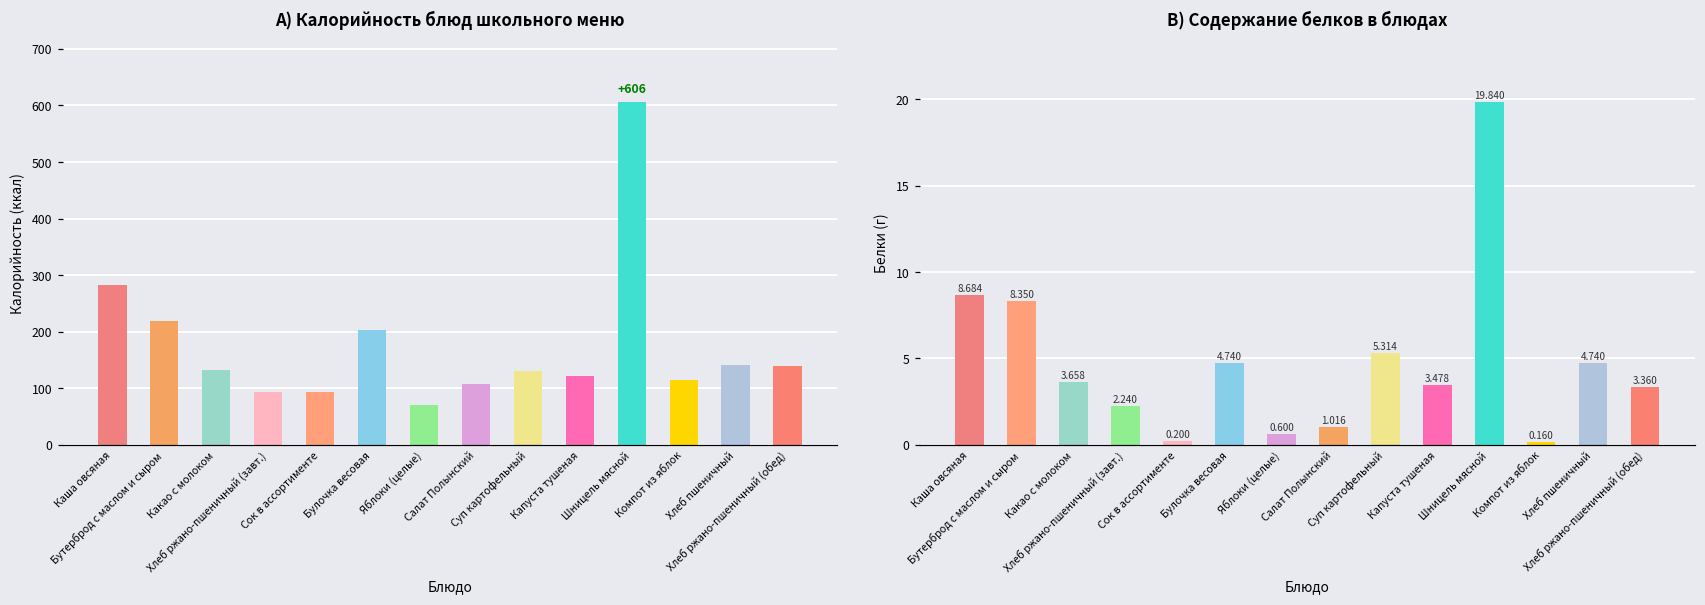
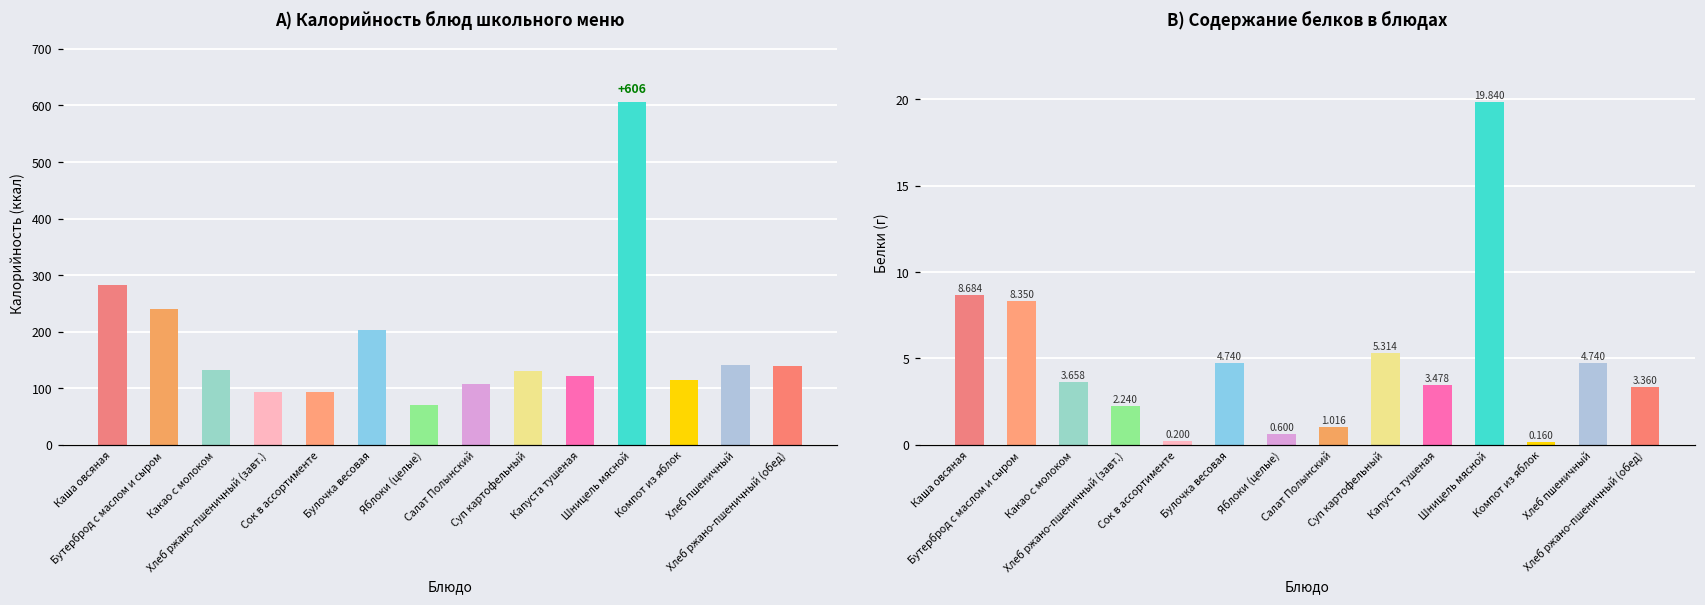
A) Калорийность блюд школьного меню, Бутерброд с маслом и сыром: 220 -> 240
